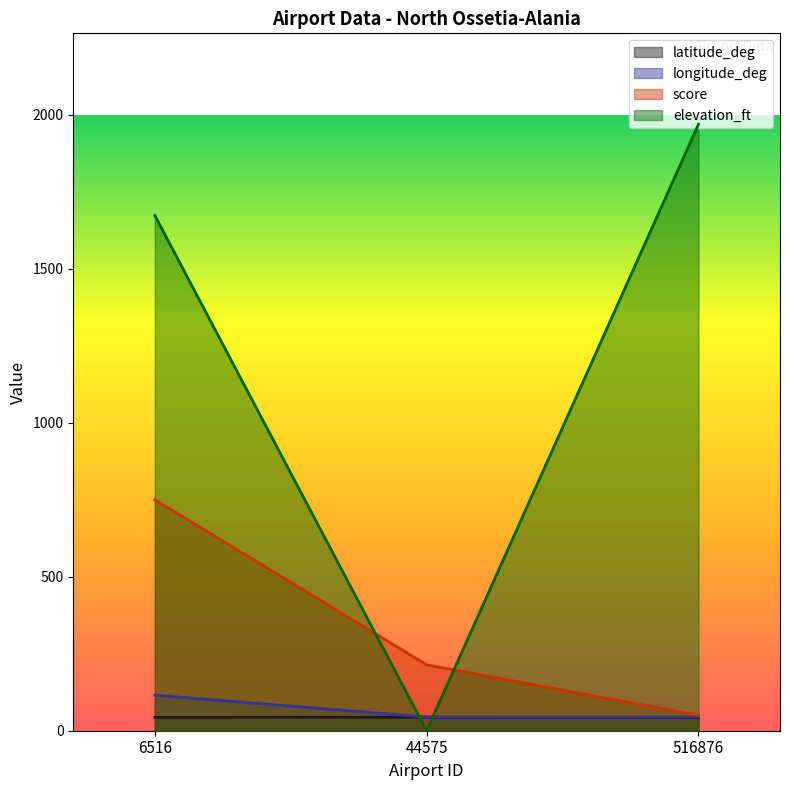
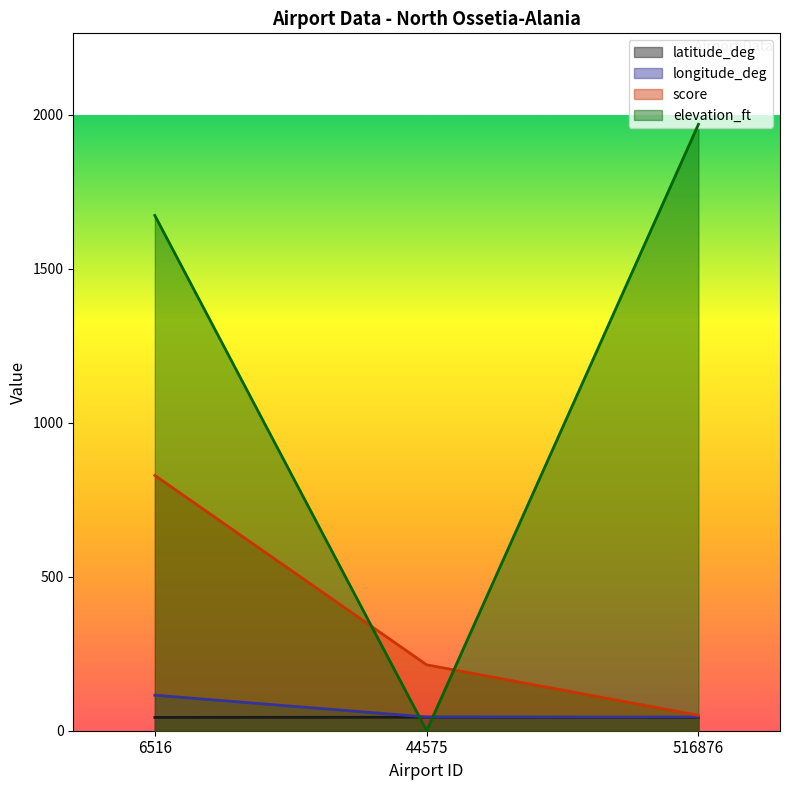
score, 6516: 750 -> 830
